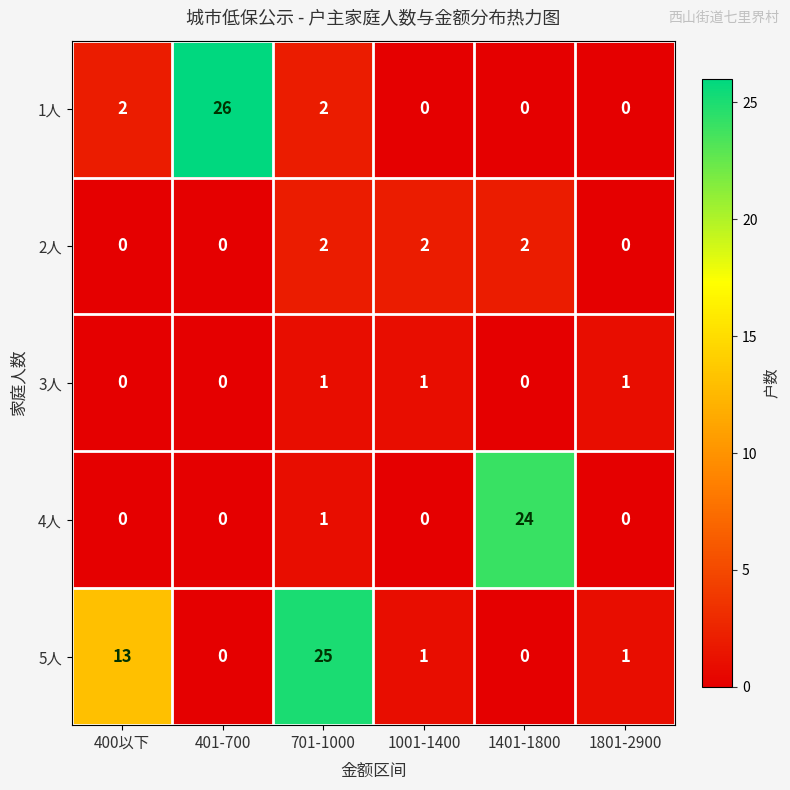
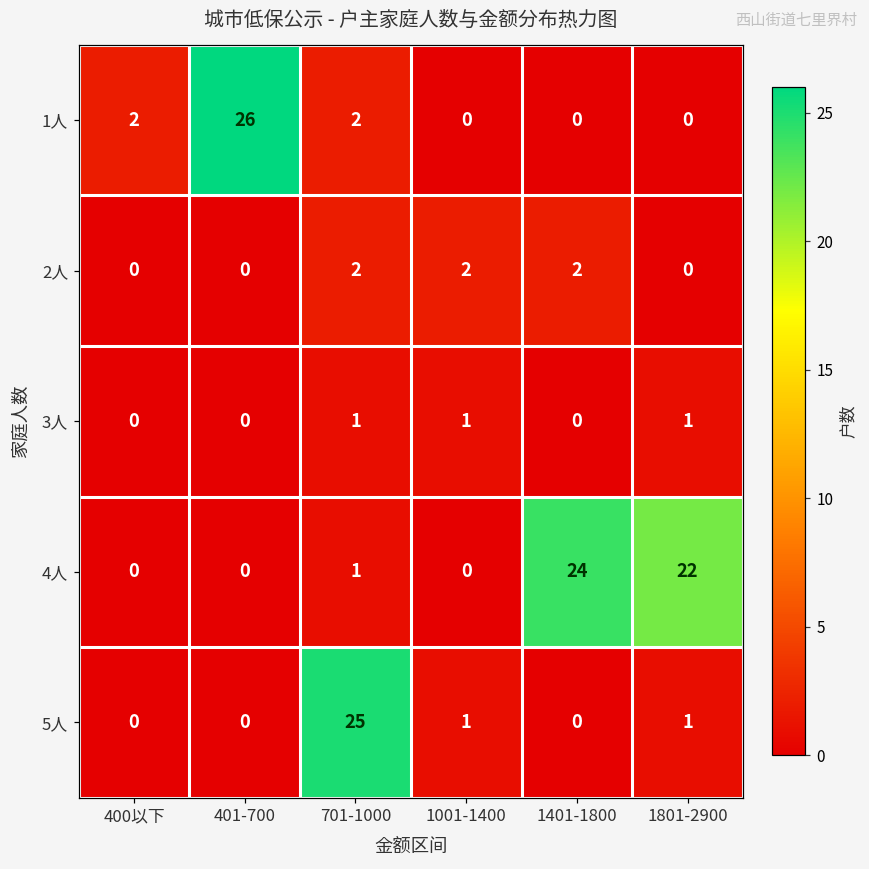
4人, 1801-2900: 0 -> 22
5人, 400以下: 13 -> 0
